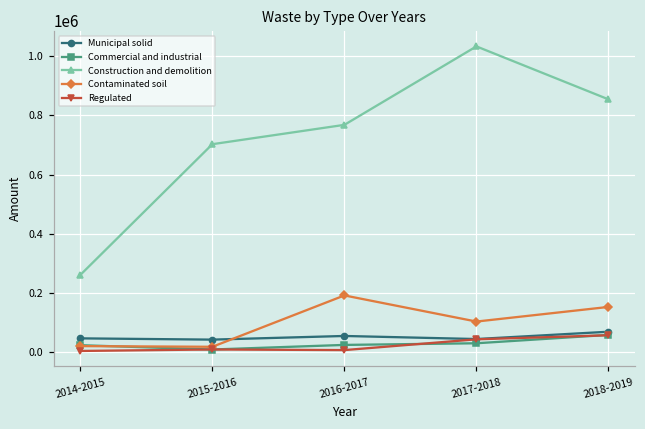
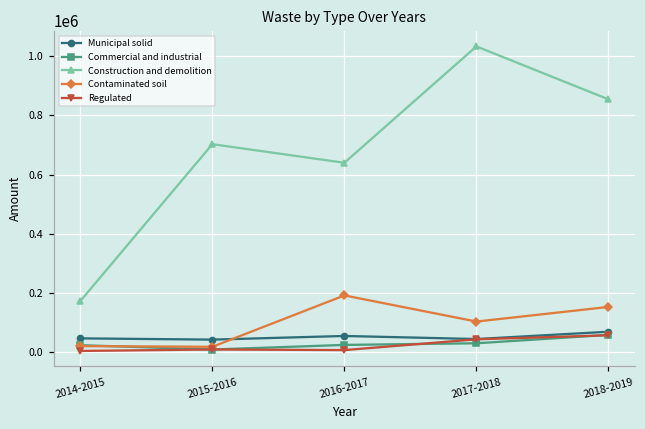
Construction and demolition, 2014-2015: 260000 -> 170000
Construction and demolition, 2016-2017: 770000 -> 640000
